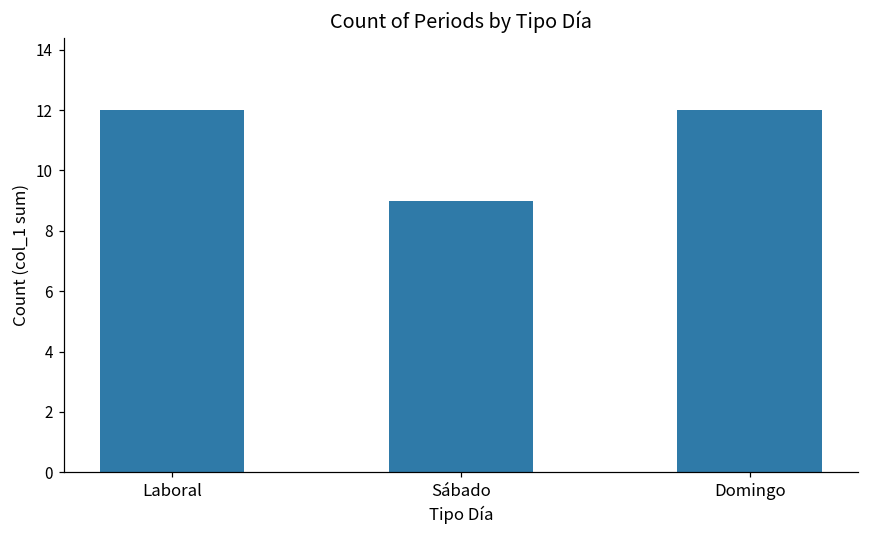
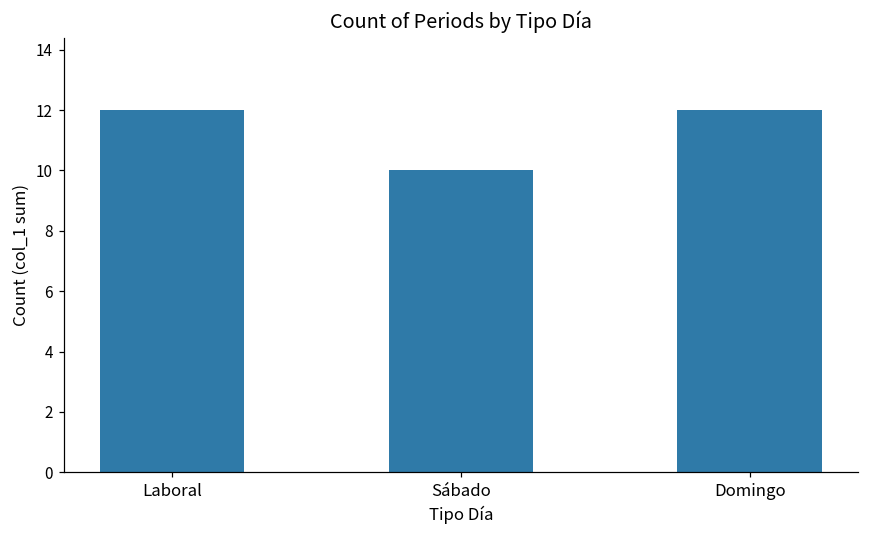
Sábado: 9 -> 10
